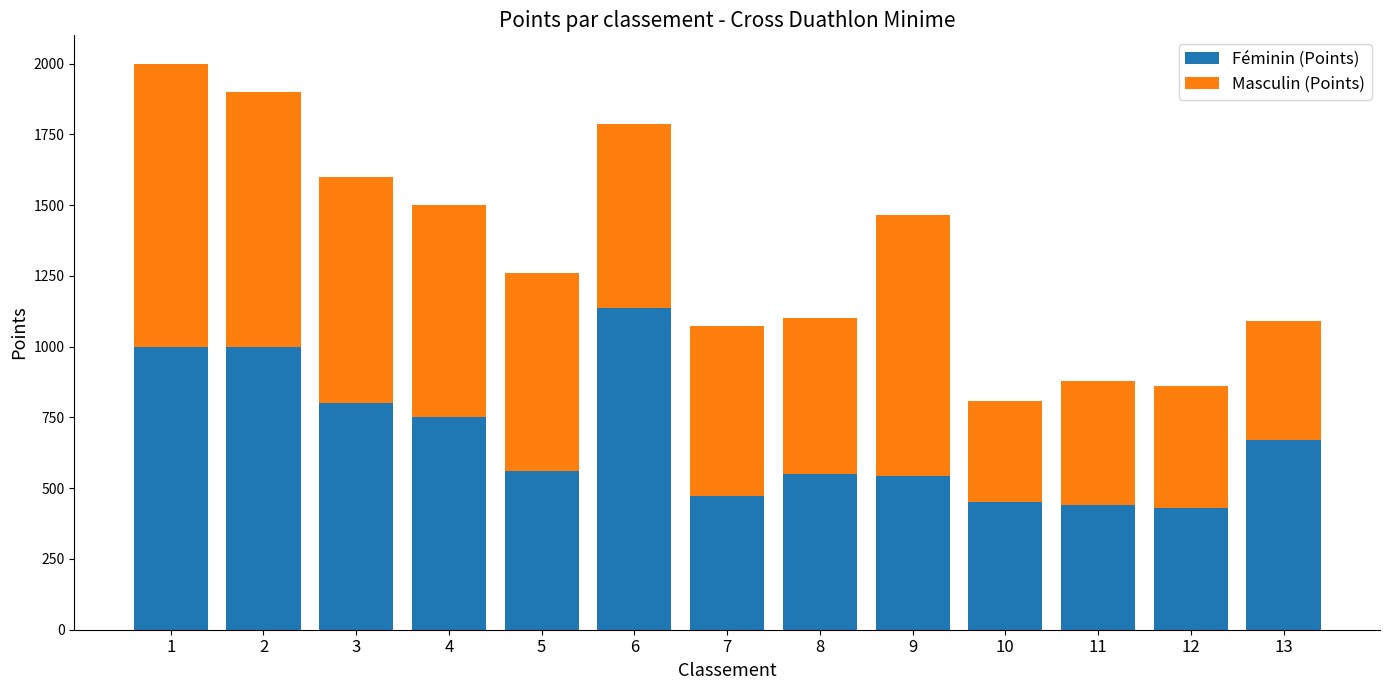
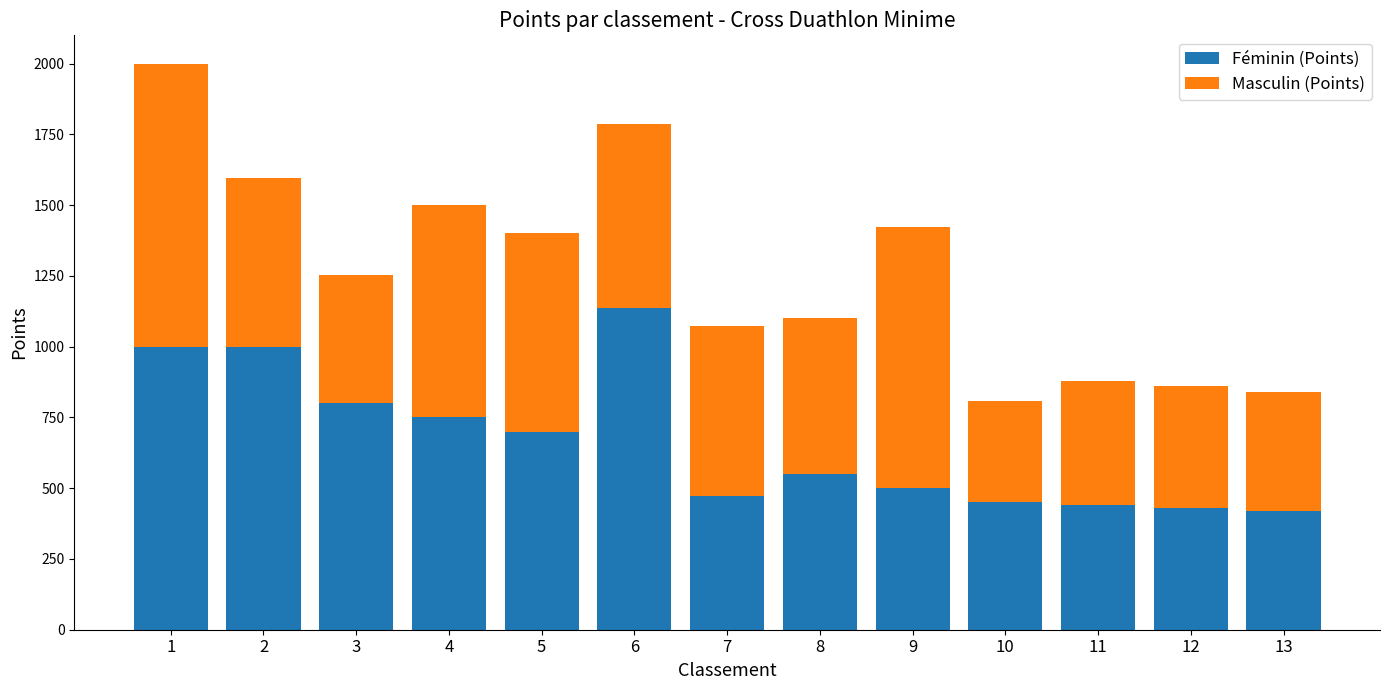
Masculin (Points), 2: 900 -> 600
Masculin (Points), 3: 800 -> 450
Féminin (Points), 5: 560 -> 700
Féminin (Points), 9: 540 -> 500
Féminin (Points), 13: 670 -> 420
